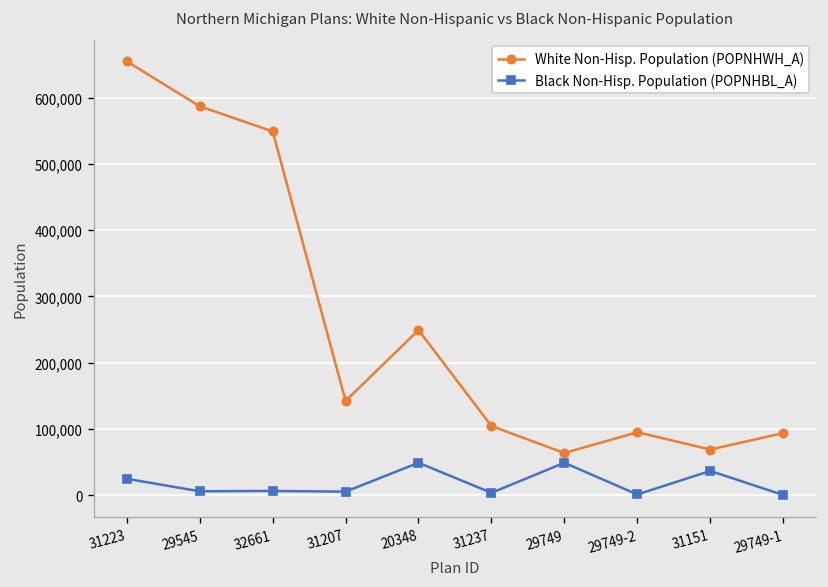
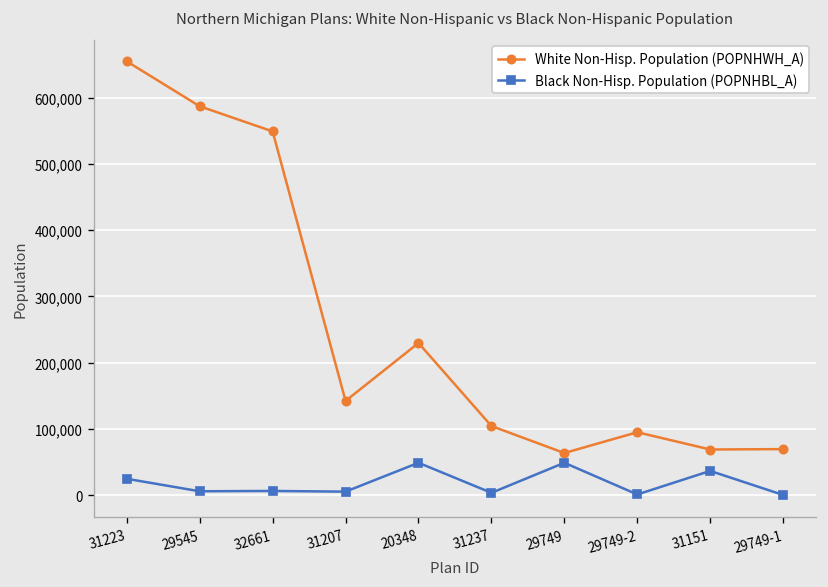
White Non-Hisp. Population (POPNHWH_A), 20348: 250,000 -> 230,000
White Non-Hisp. Population (POPNHWH_A), 29749-1: 90,000 -> 70,000
